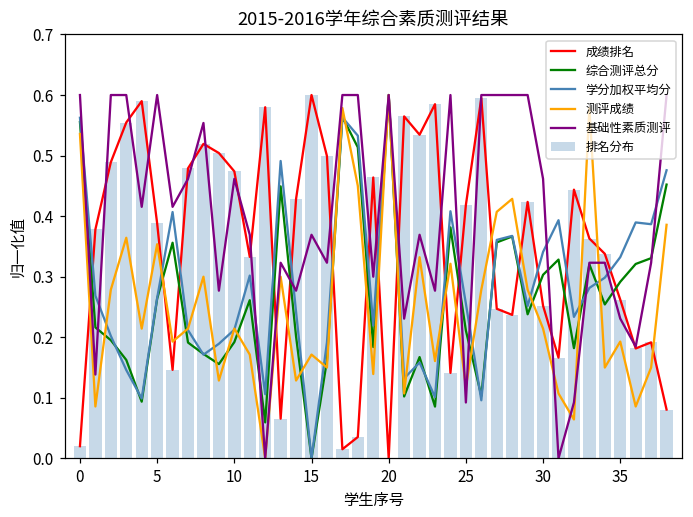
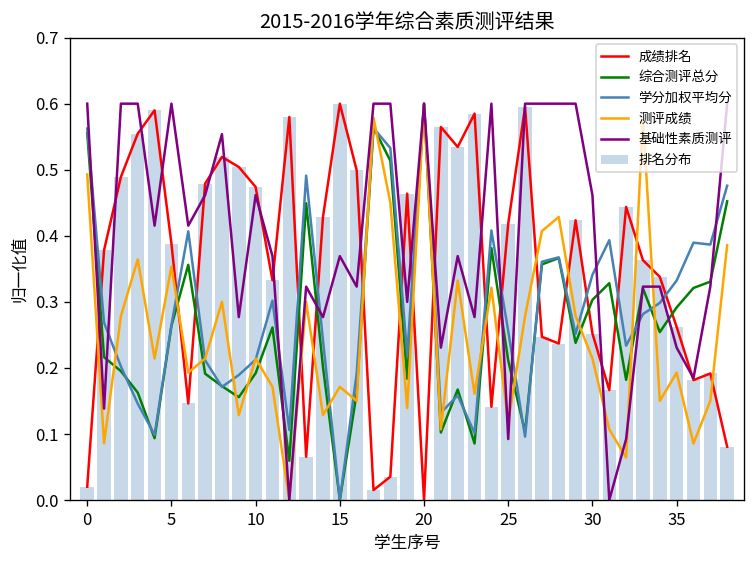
测评成绩, 0: 0.54 -> 0.49
